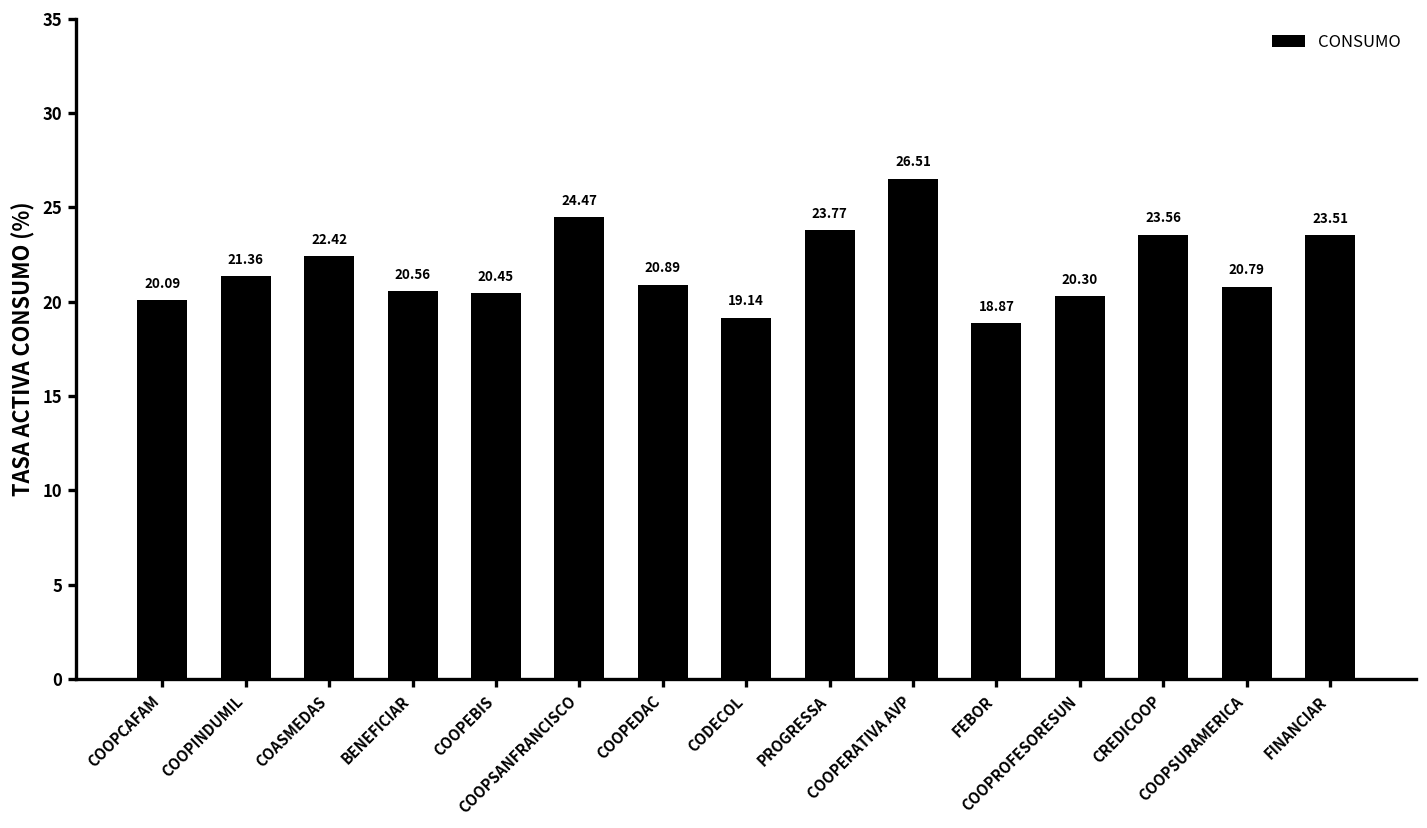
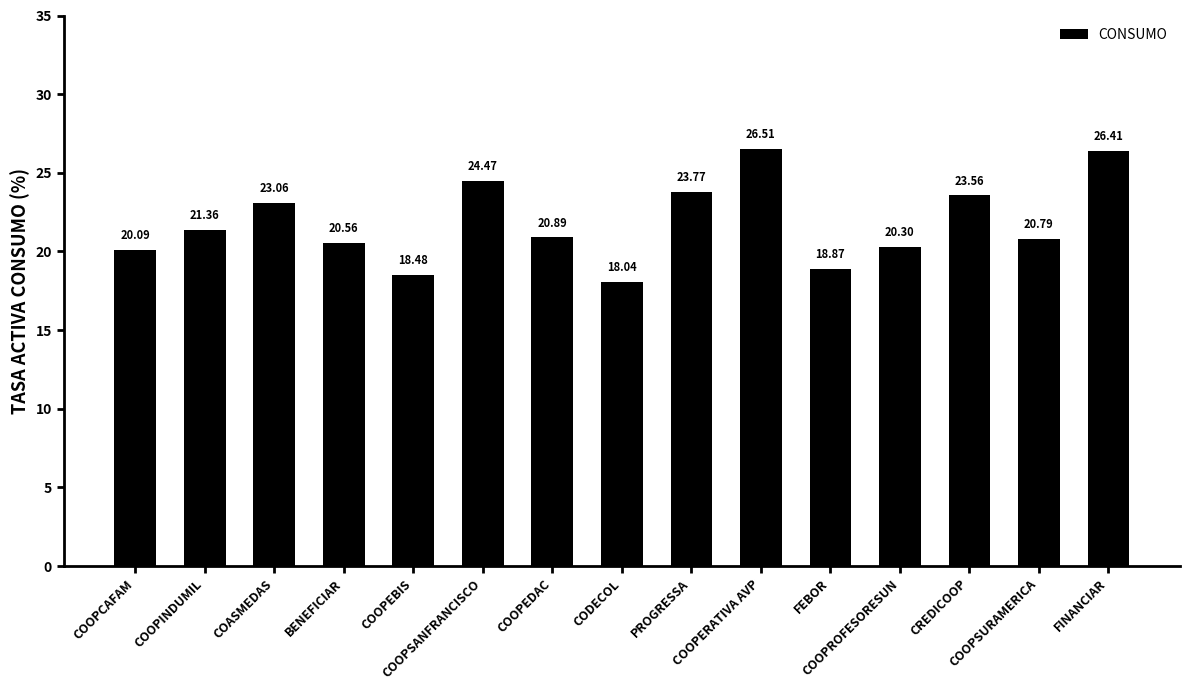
COASMEDAS: 22.42 -> 23.06
COOPEBIS: 20.45 -> 18.48
CODECOL: 19.14 -> 18.04
FINANCIAR: 23.51 -> 26.41
